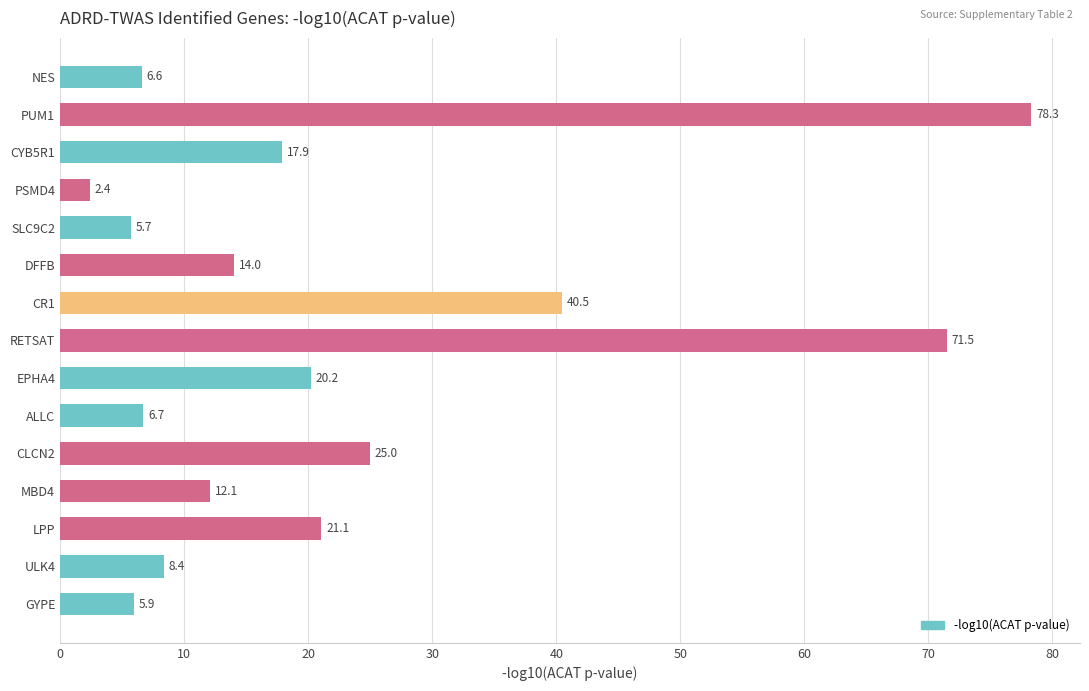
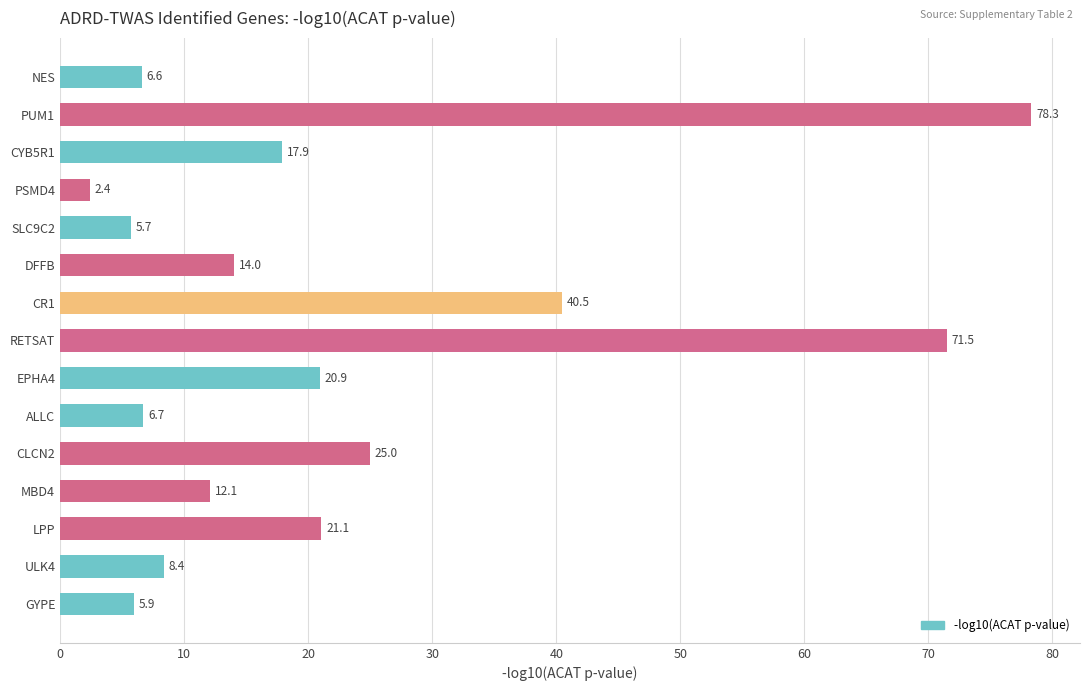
EPHA4: 20.2 -> 20.9
